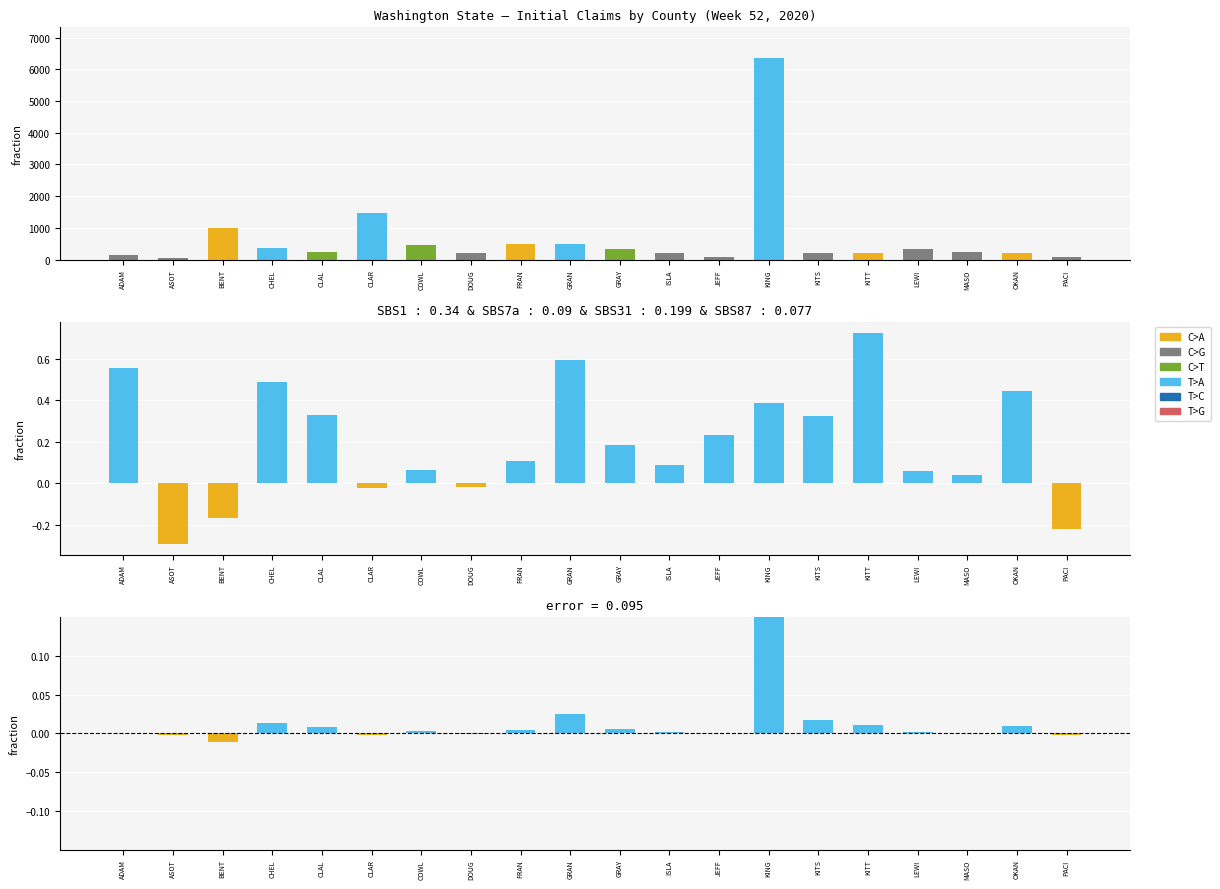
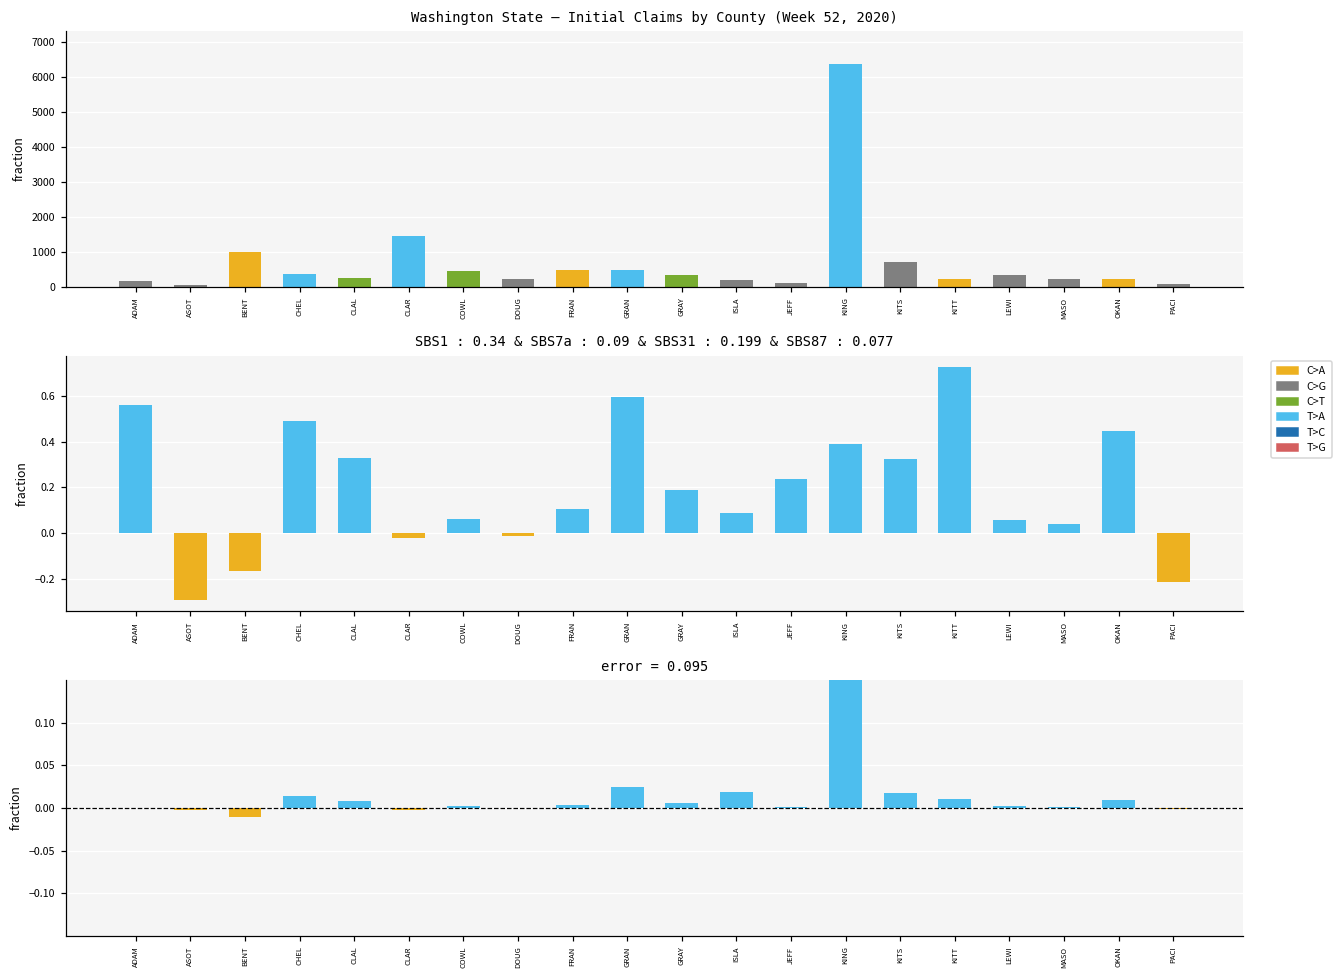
Washington State — Initial Claims by County (Week 52, 2020), KITS: 200 -> 700
error = 0.095, ISLA: 0.00 -> 0.02
